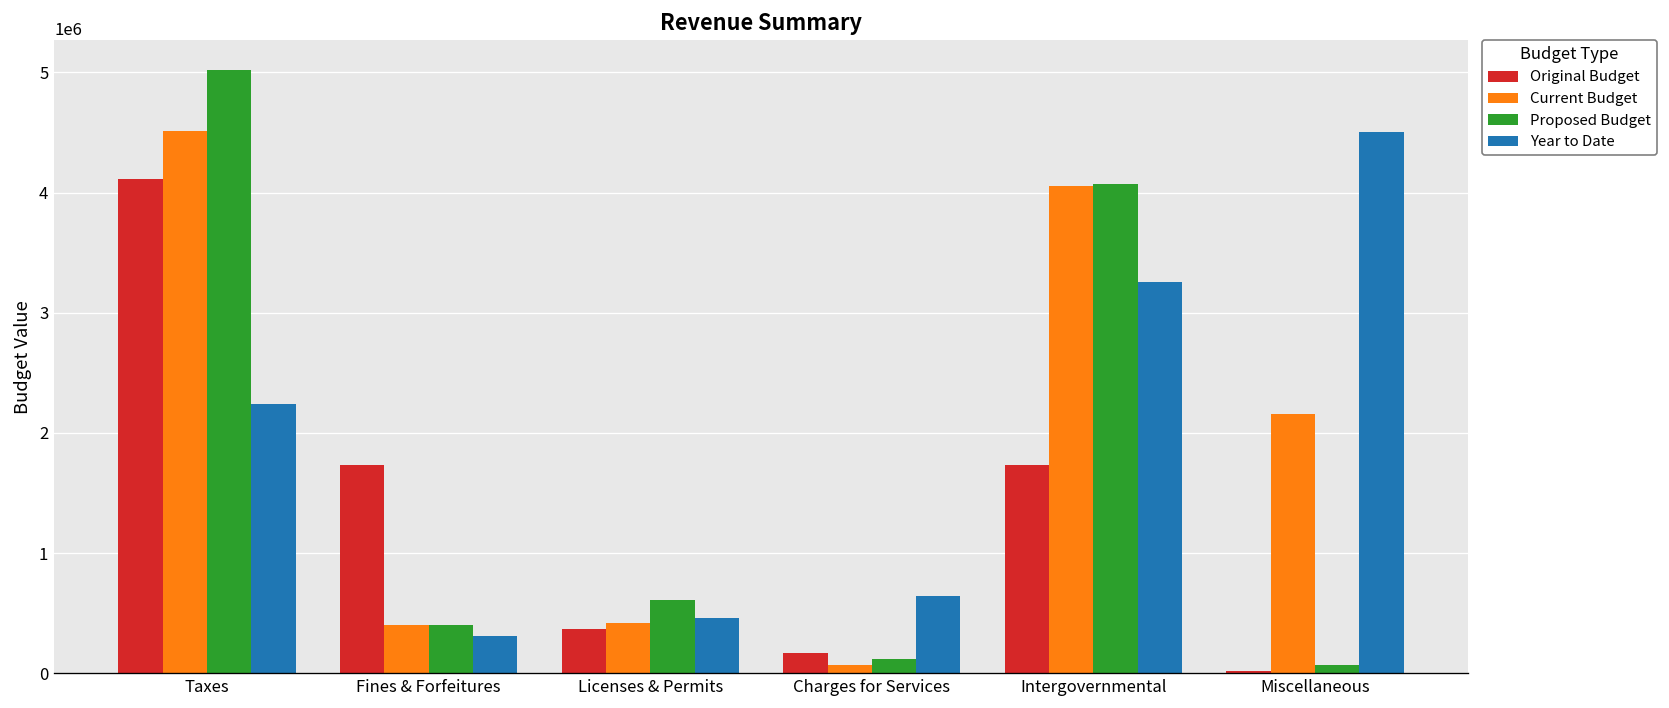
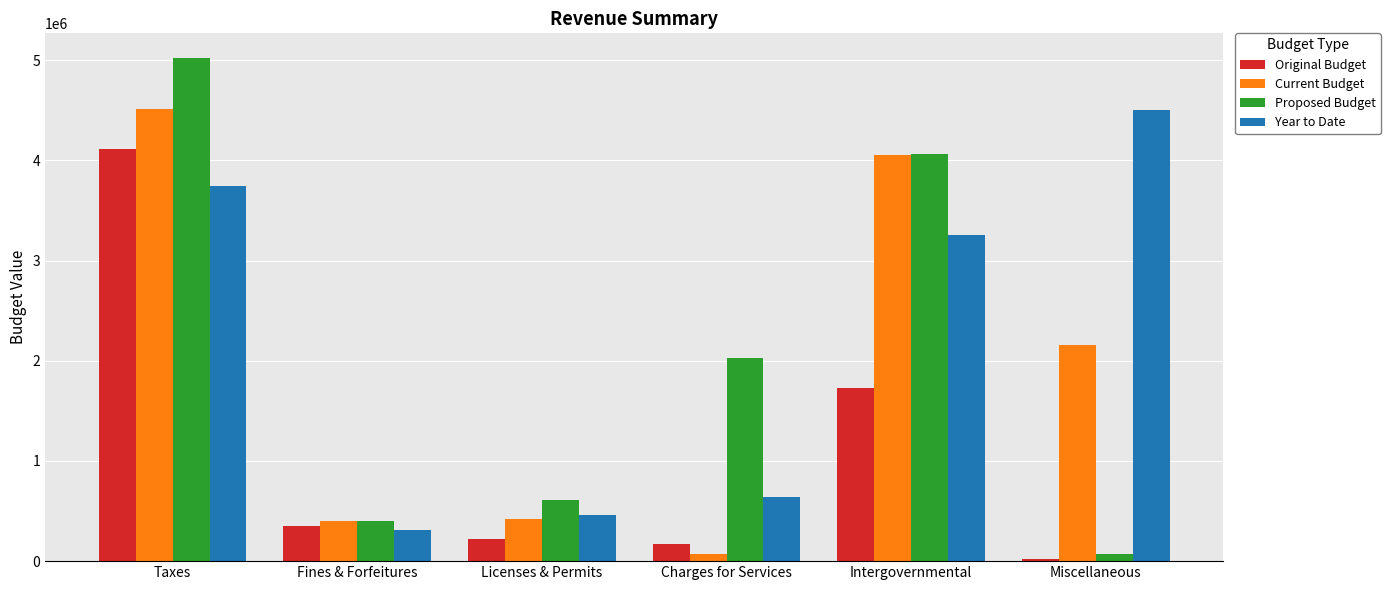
Year to Date, Taxes: 2240000 -> 3740000
Original Budget, Fines & Forfeitures: 1730000 -> 350000
Original Budget, Licenses & Permits: 370000 -> 220000
Proposed Budget, Charges for Services: 120000 -> 2030000
